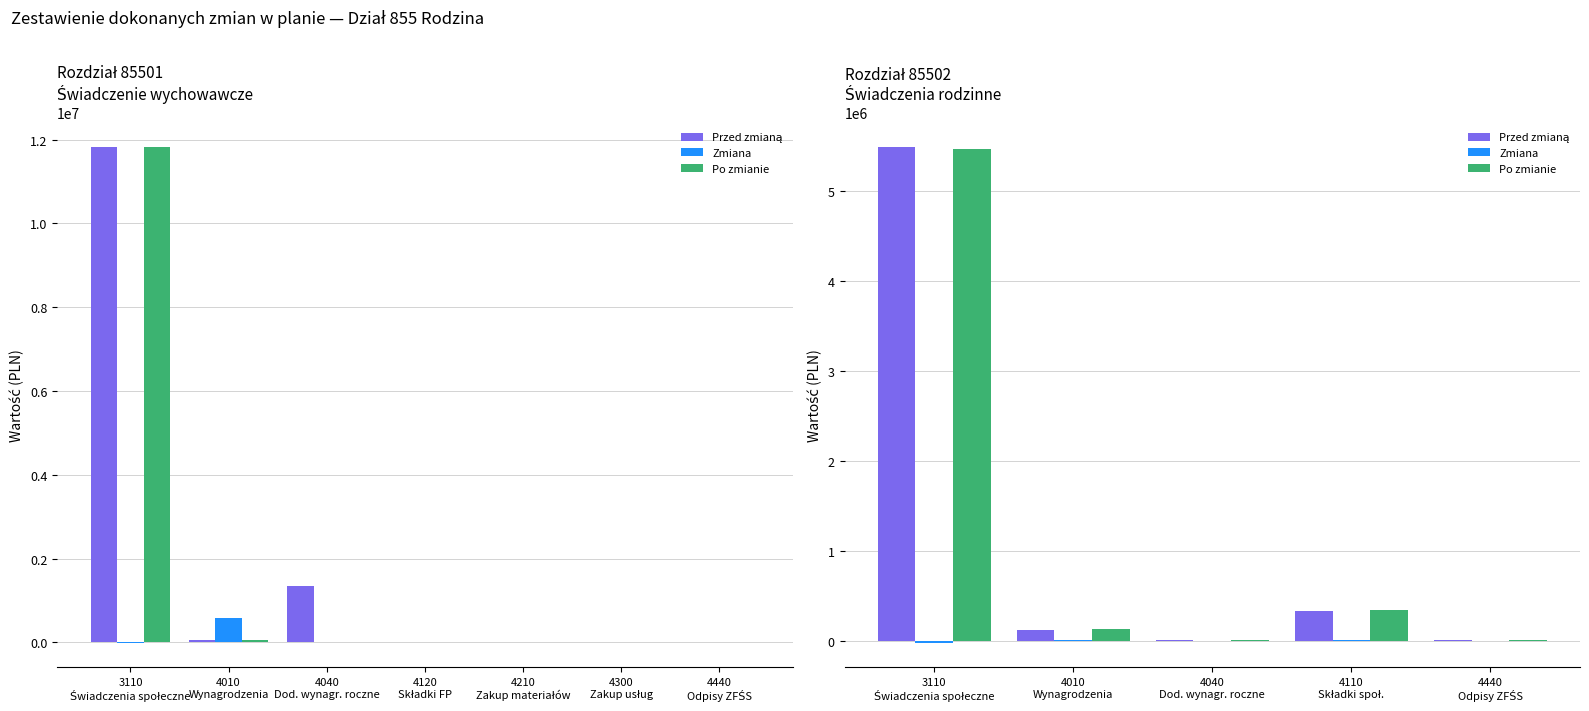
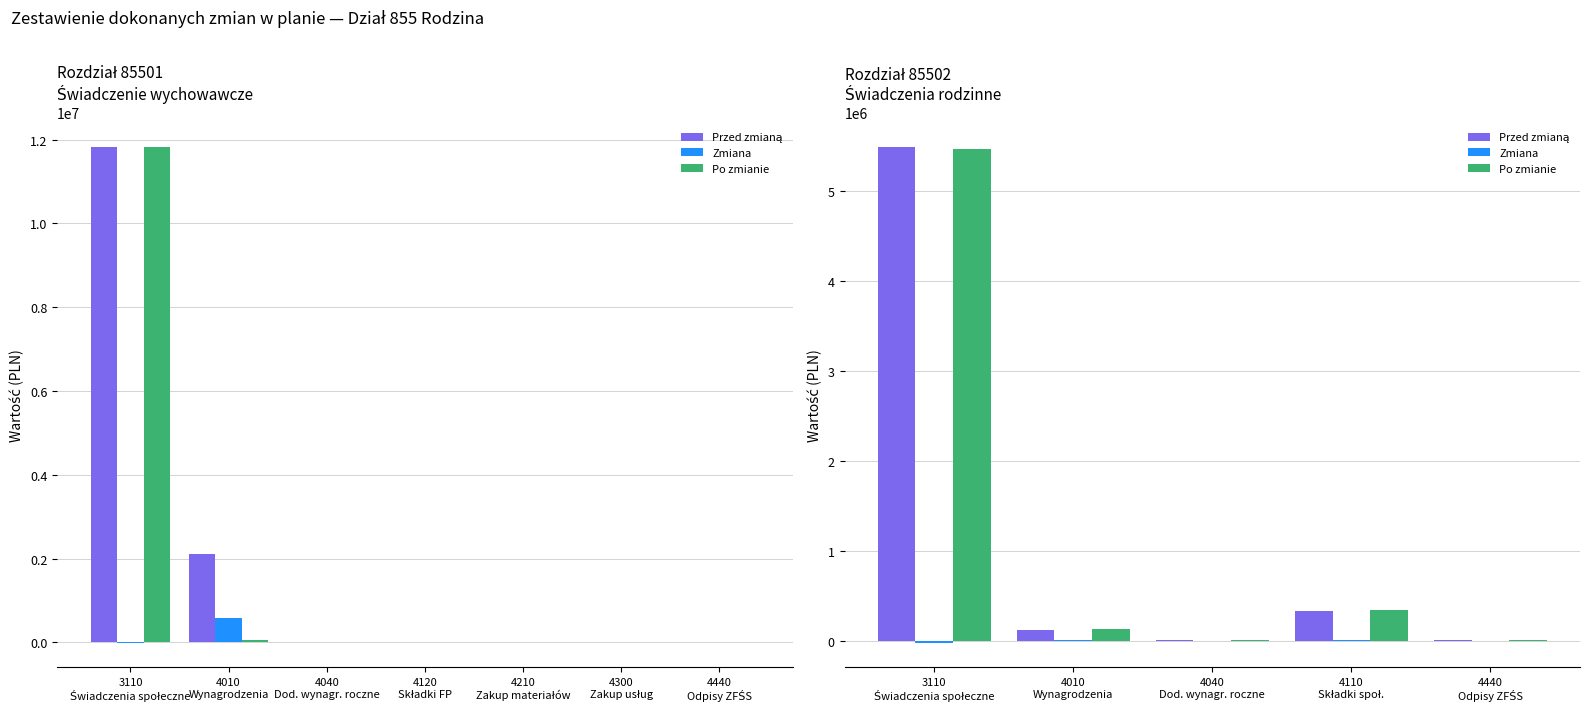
Rozdział 85501 Świadczenie wychowawcze, Przed zmianą, 4010 Wynagrodzenia: 100000 -> 2100000
Rozdział 85501 Świadczenie wychowawcze, Przed zmianą, 4040 Dod. wynagr. roczne: 1300000 -> 0
